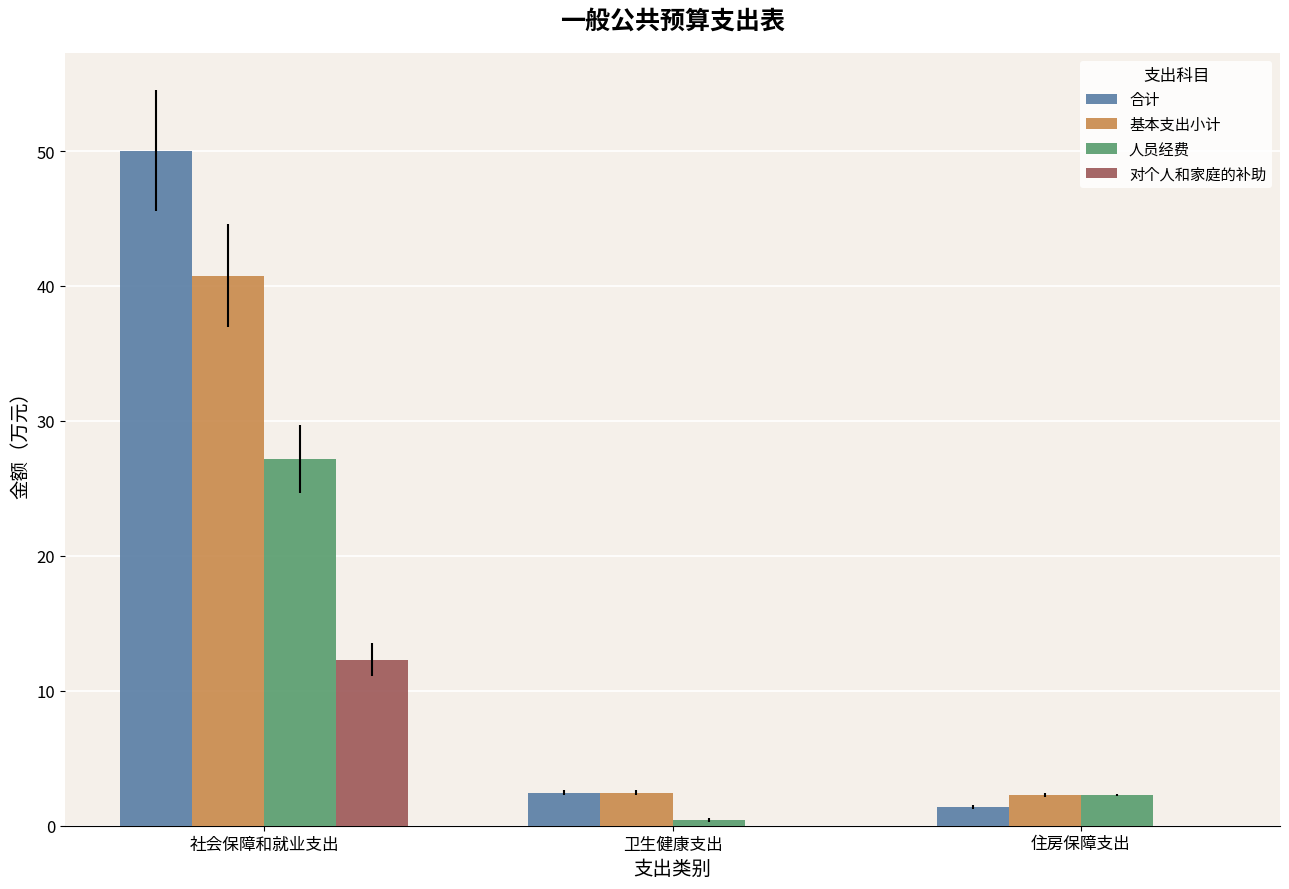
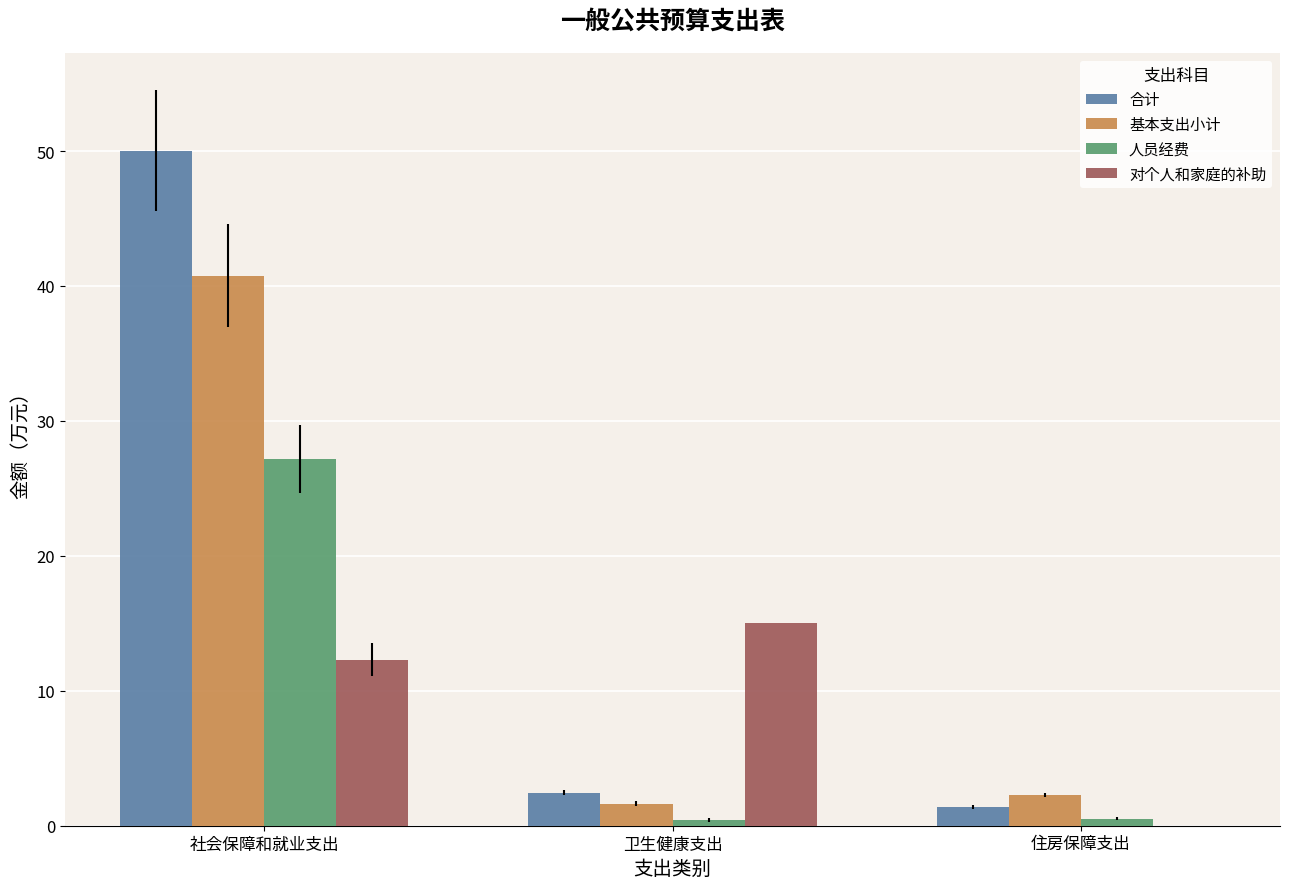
基本支出小计, 卫生健康支出: 2.4 -> 1.6
对个人和家庭的补助, 卫生健康支出: 0 -> 15
人员经费, 住房保障支出: 2.3 -> 0.5
